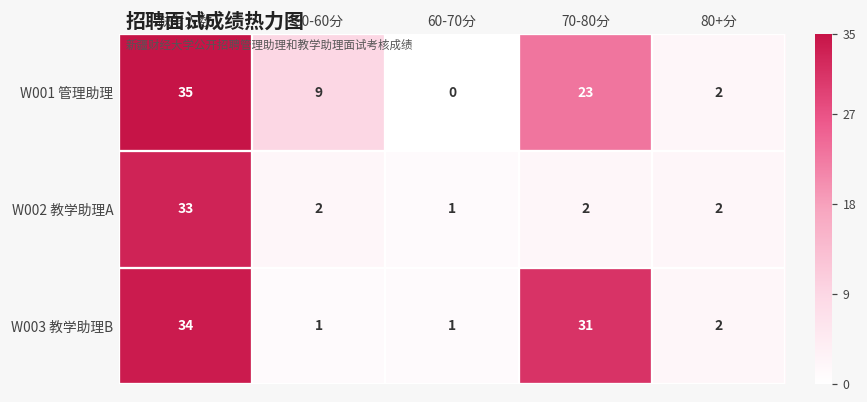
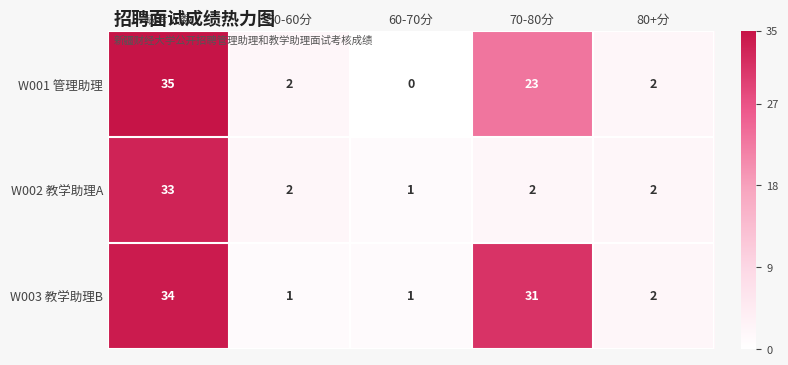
W001 管理助理, 50-60分: 9 -> 2
